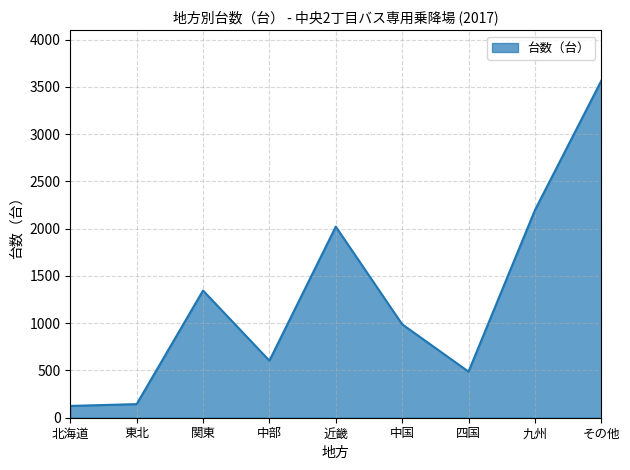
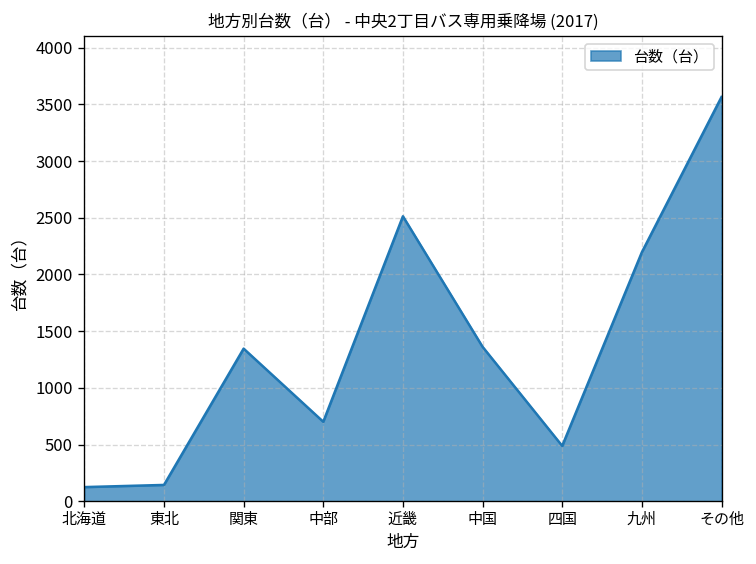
中部: 600 -> 700
近畿: 2000 -> 2500
中国: 1000 -> 1400
